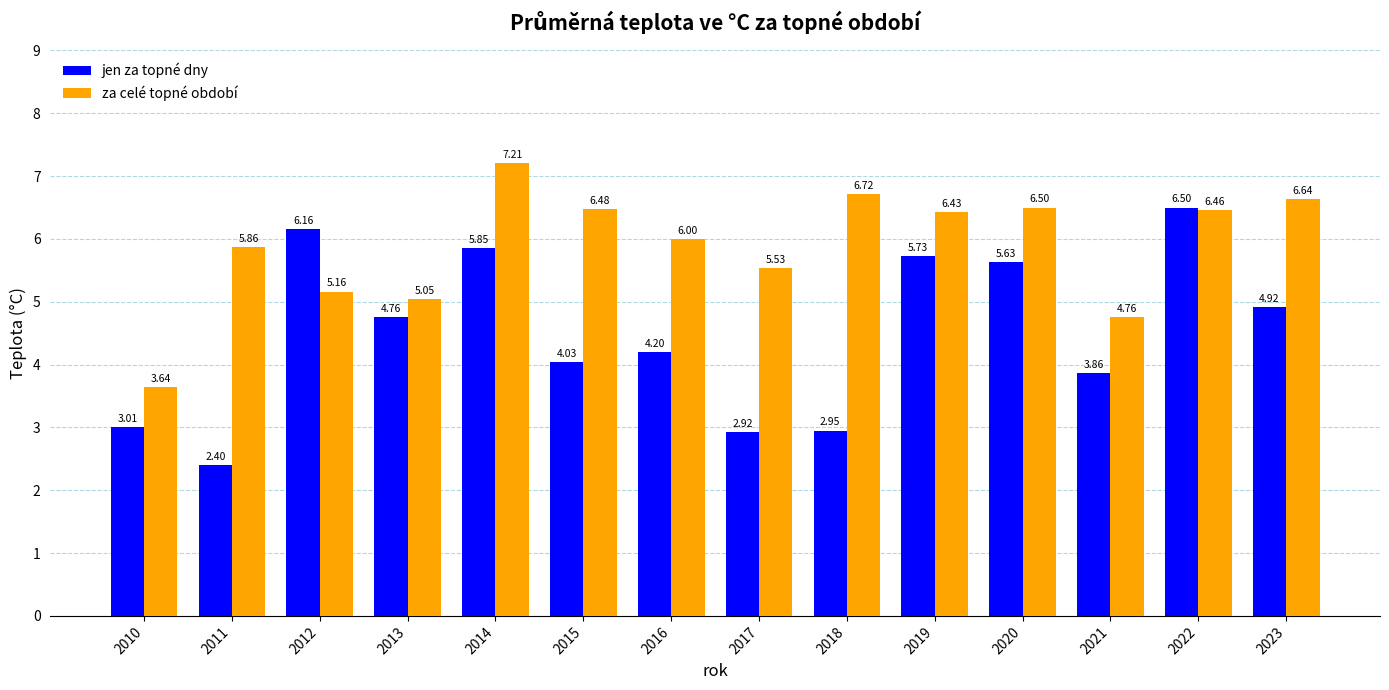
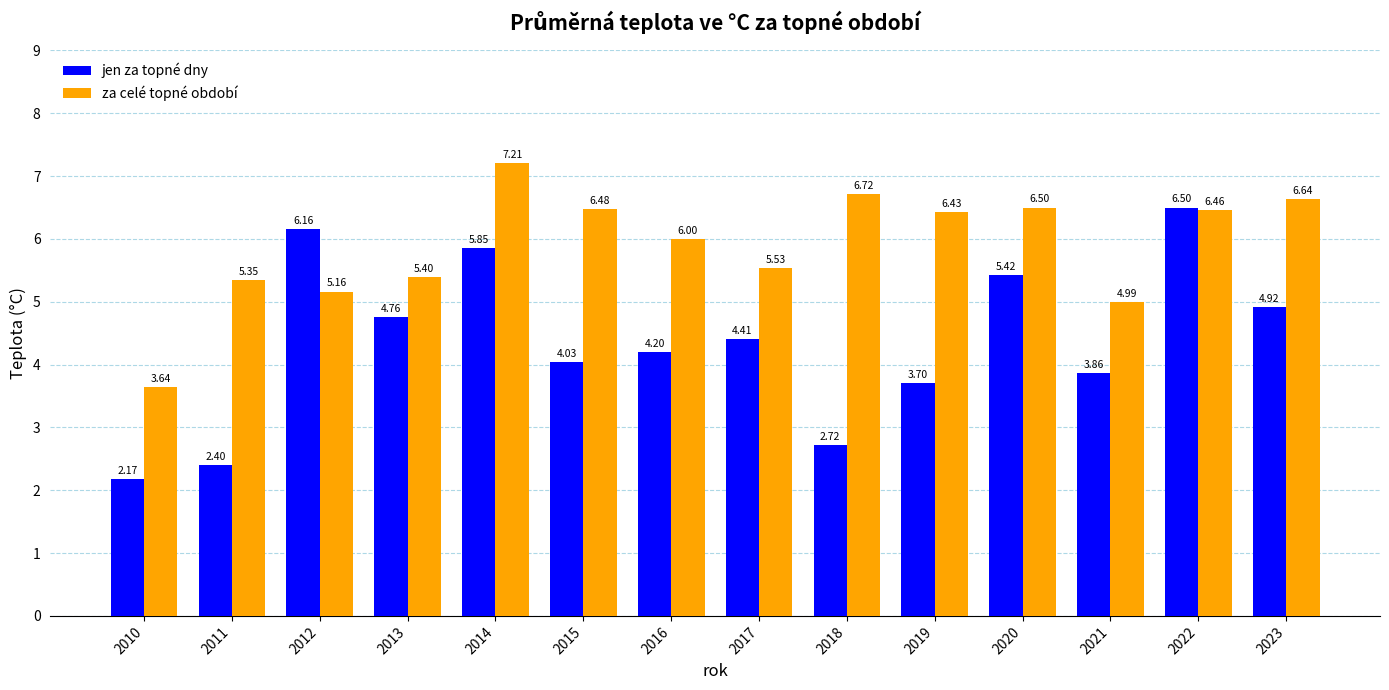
jen za topné dny, 2010: 3.01 -> 2.17
za celé topné období, 2011: 5.86 -> 5.35
za celé topné období, 2013: 5.05 -> 5.40
jen za topné dny, 2017: 2.92 -> 4.41
jen za topné dny, 2018: 2.95 -> 2.72
jen za topné dny, 2019: 5.73 -> 3.70
jen za topné dny, 2020: 5.63 -> 5.42
za celé topné období, 2021: 4.76 -> 4.99
